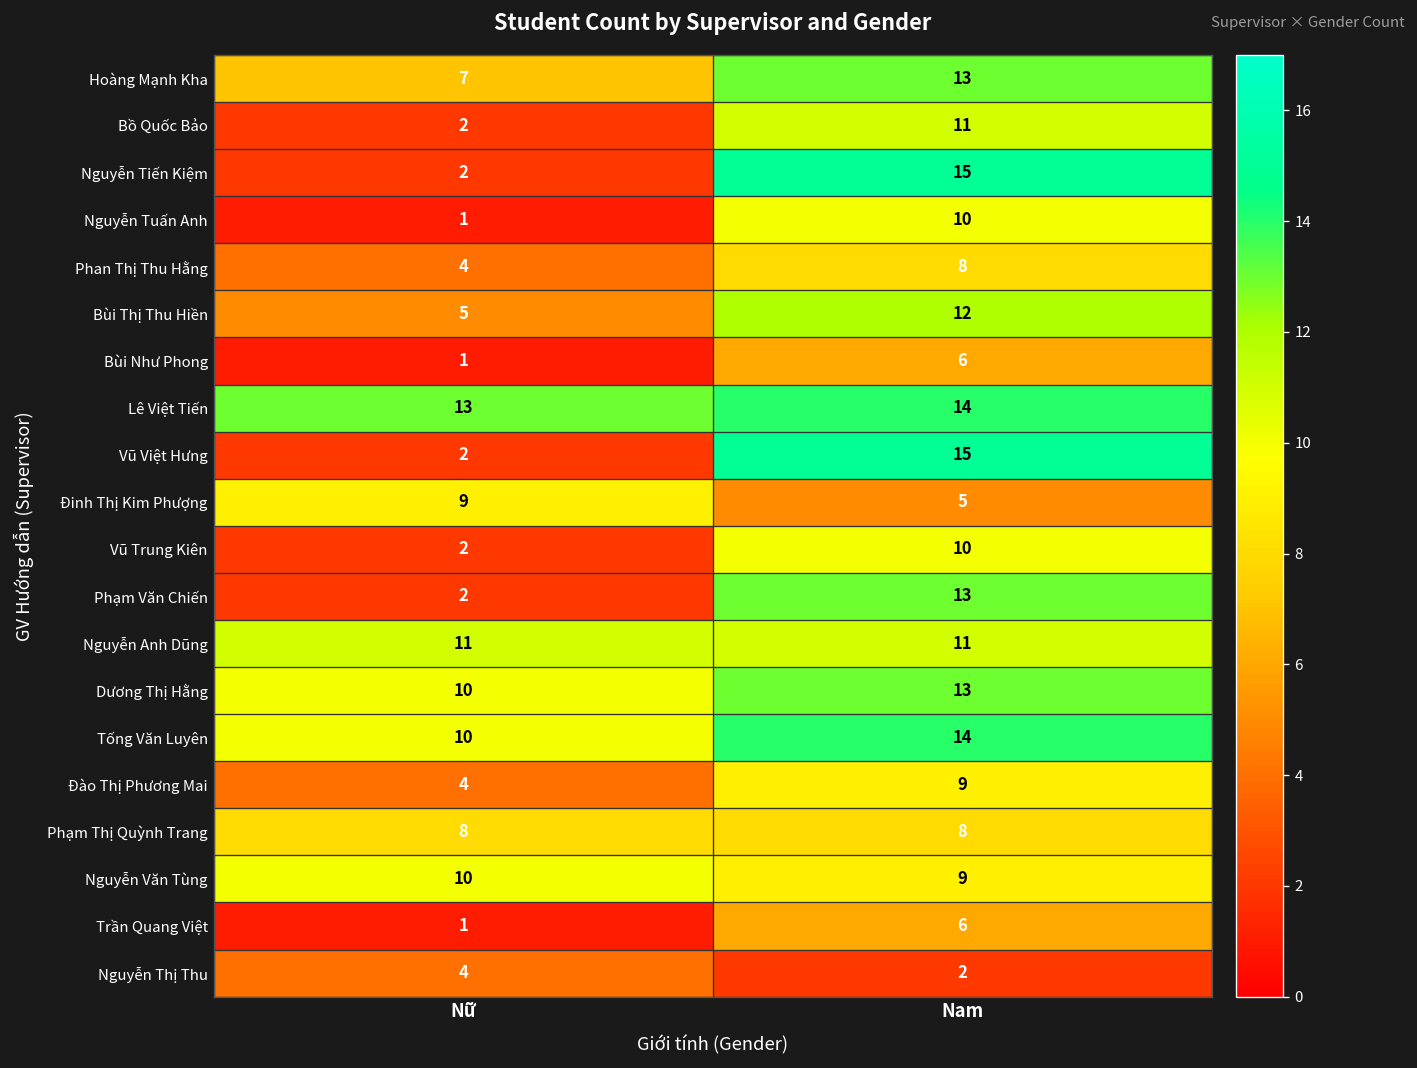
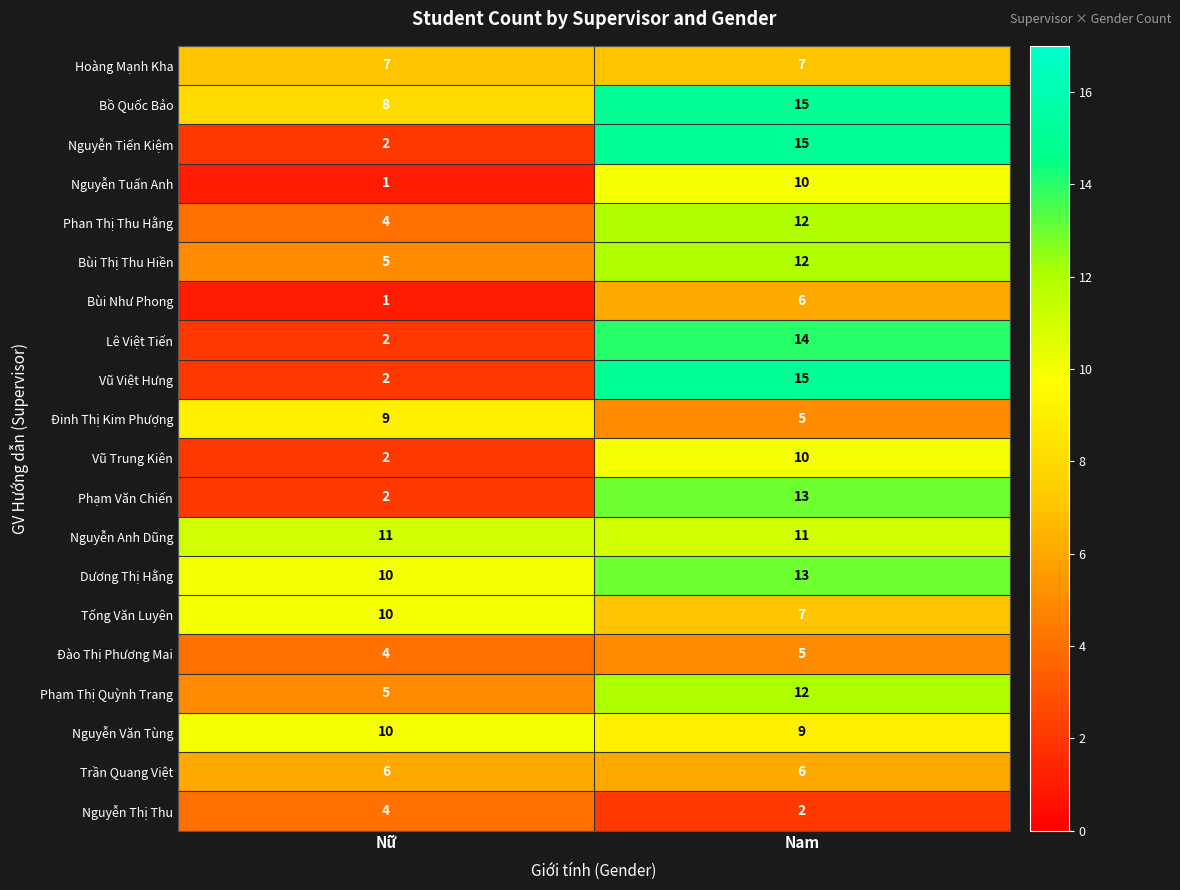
Hoàng Mạnh Kha, Nam: 13 -> 7
Bồ Quốc Bảo, Nữ: 2 -> 8
Bồ Quốc Bảo, Nam: 11 -> 15
Phan Thị Thu Hằng, Nam: 8 -> 12
Lê Việt Tiến, Nữ: 13 -> 2
Tống Văn Luyên, Nam: 14 -> 7
Đào Thị Phương Mai, Nam: 9 -> 5
Phạm Thị Quỳnh Trang, Nữ: 8 -> 5
Phạm Thị Quỳnh Trang, Nam: 8 -> 12
Trần Quang Việt, Nữ: 1 -> 6
